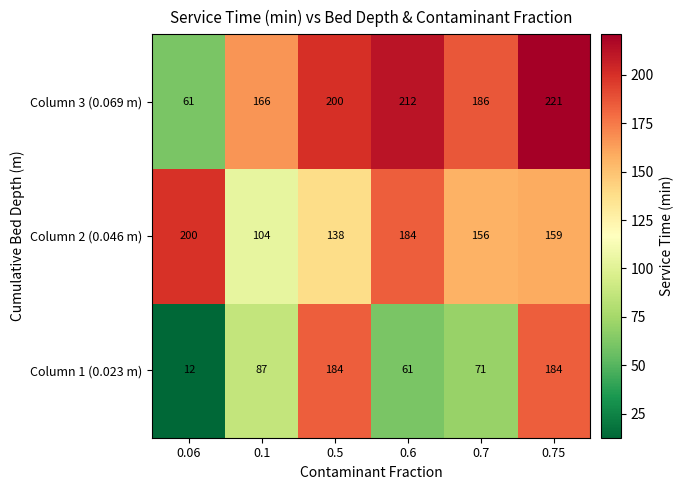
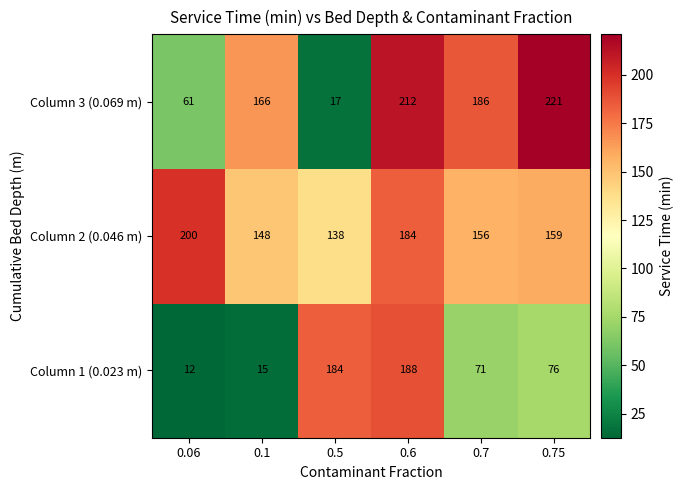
Column 3 (0.069 m), 0.5: 200 -> 17
Column 2 (0.046 m), 0.1: 104 -> 148
Column 1 (0.023 m), 0.1: 87 -> 15
Column 1 (0.023 m), 0.6: 61 -> 188
Column 1 (0.023 m), 0.75: 184 -> 76
